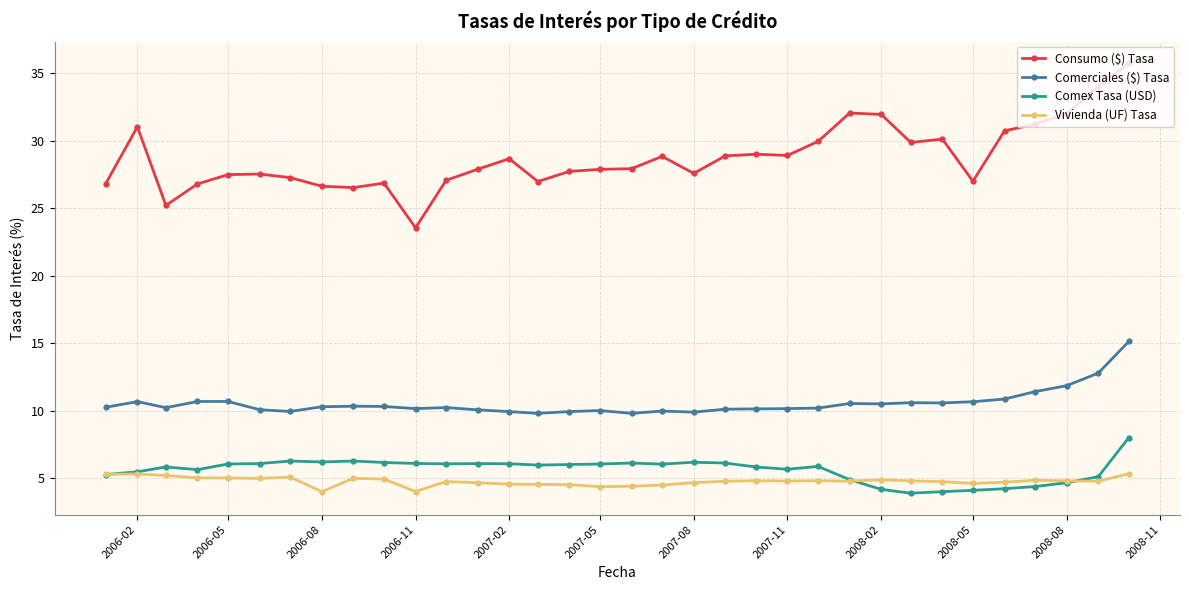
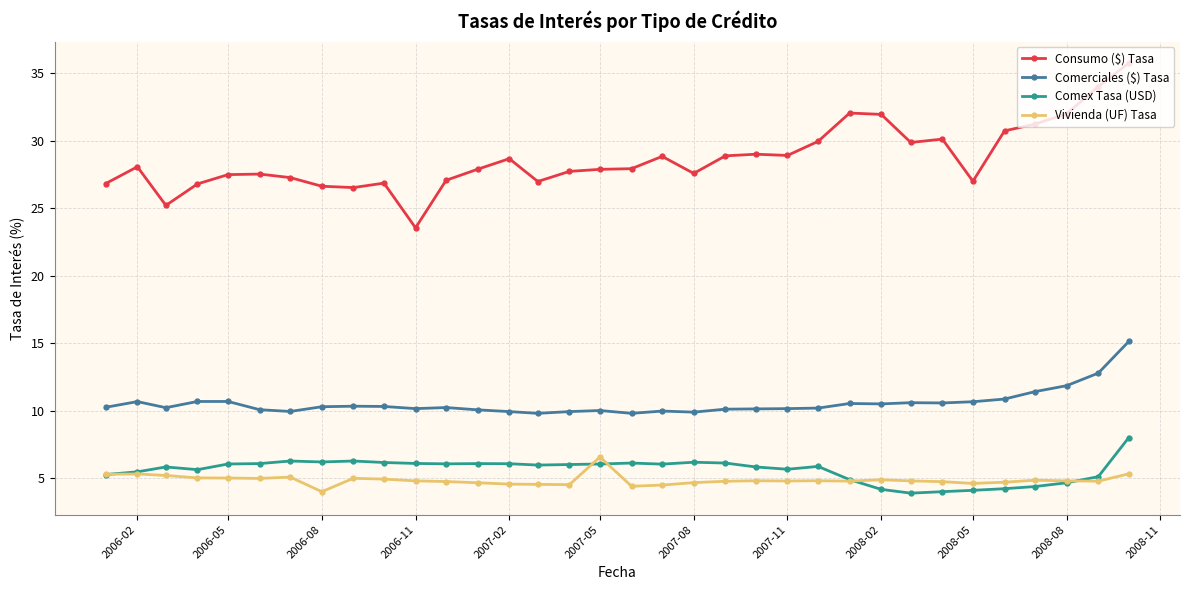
Consumo ($) Tasa, 2006-02: 31.0 -> 28.1
Vivienda (UF) Tasa, 2006-11: 4.0 -> 4.8
Vivienda (UF) Tasa, 2007-05: 4.4 -> 6.6
